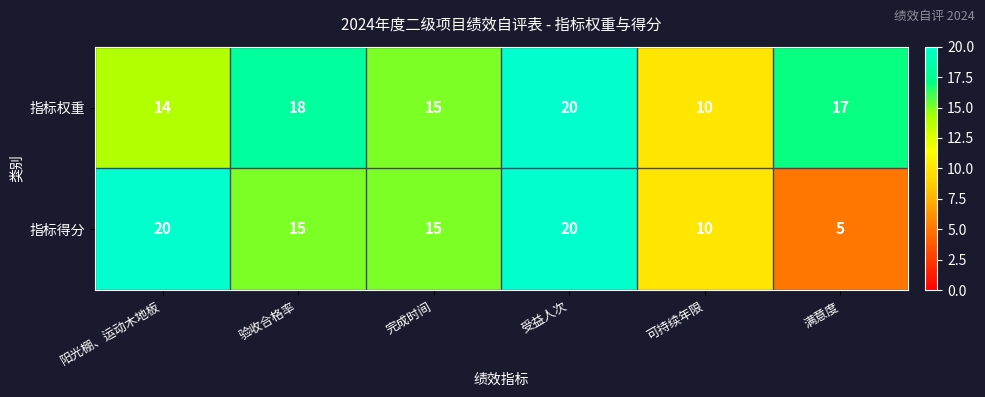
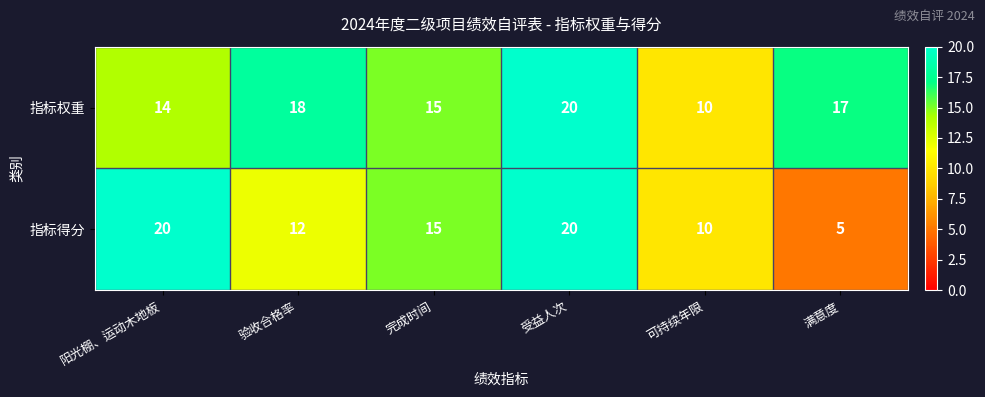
指标得分, 验收合格率: 15 -> 12
